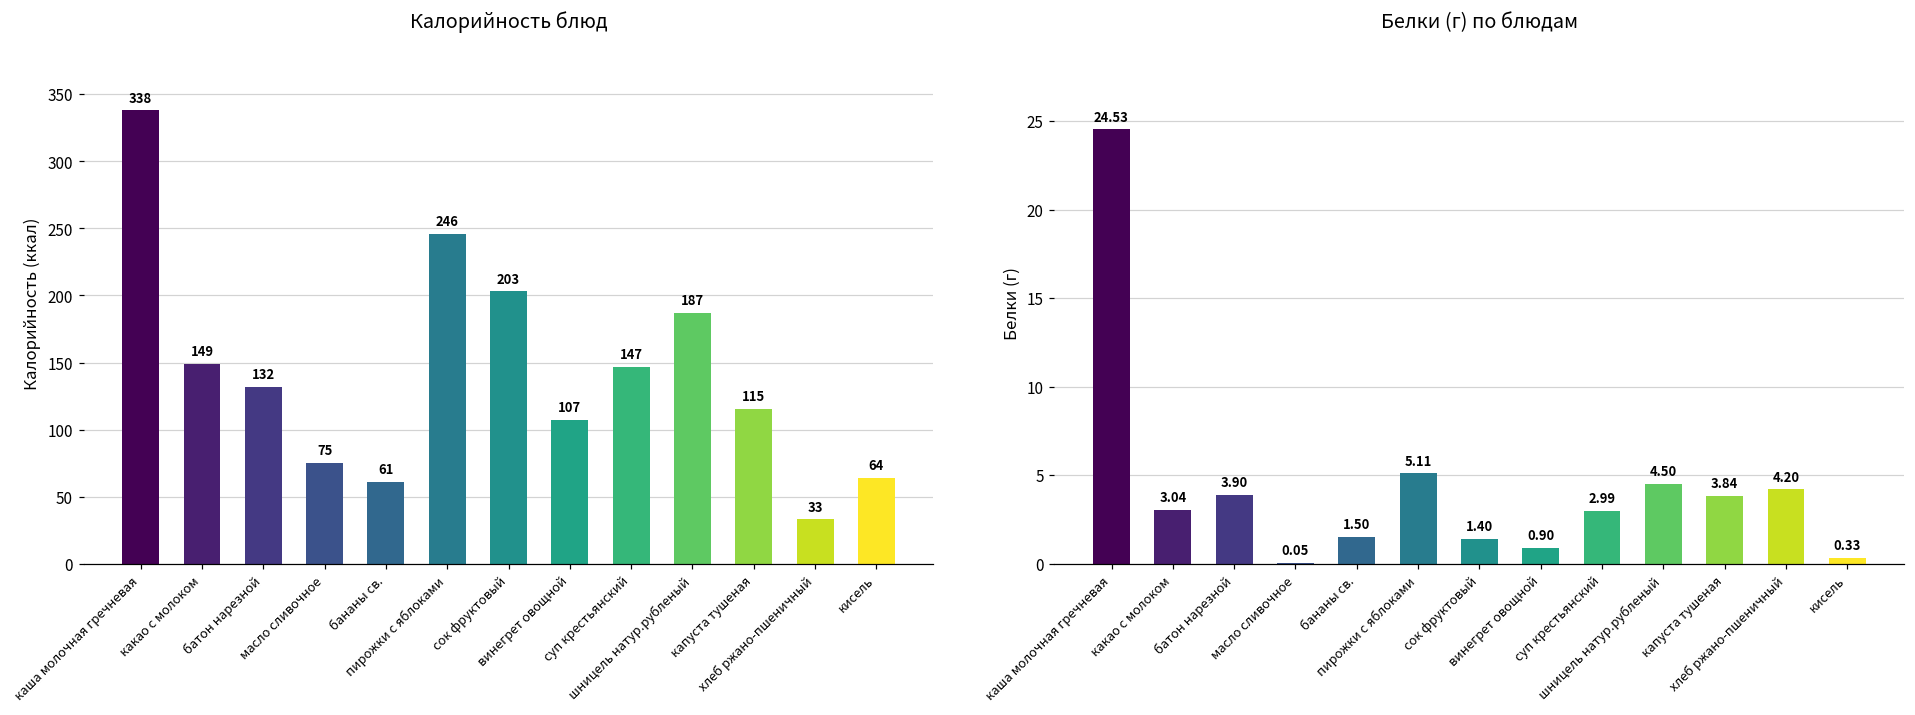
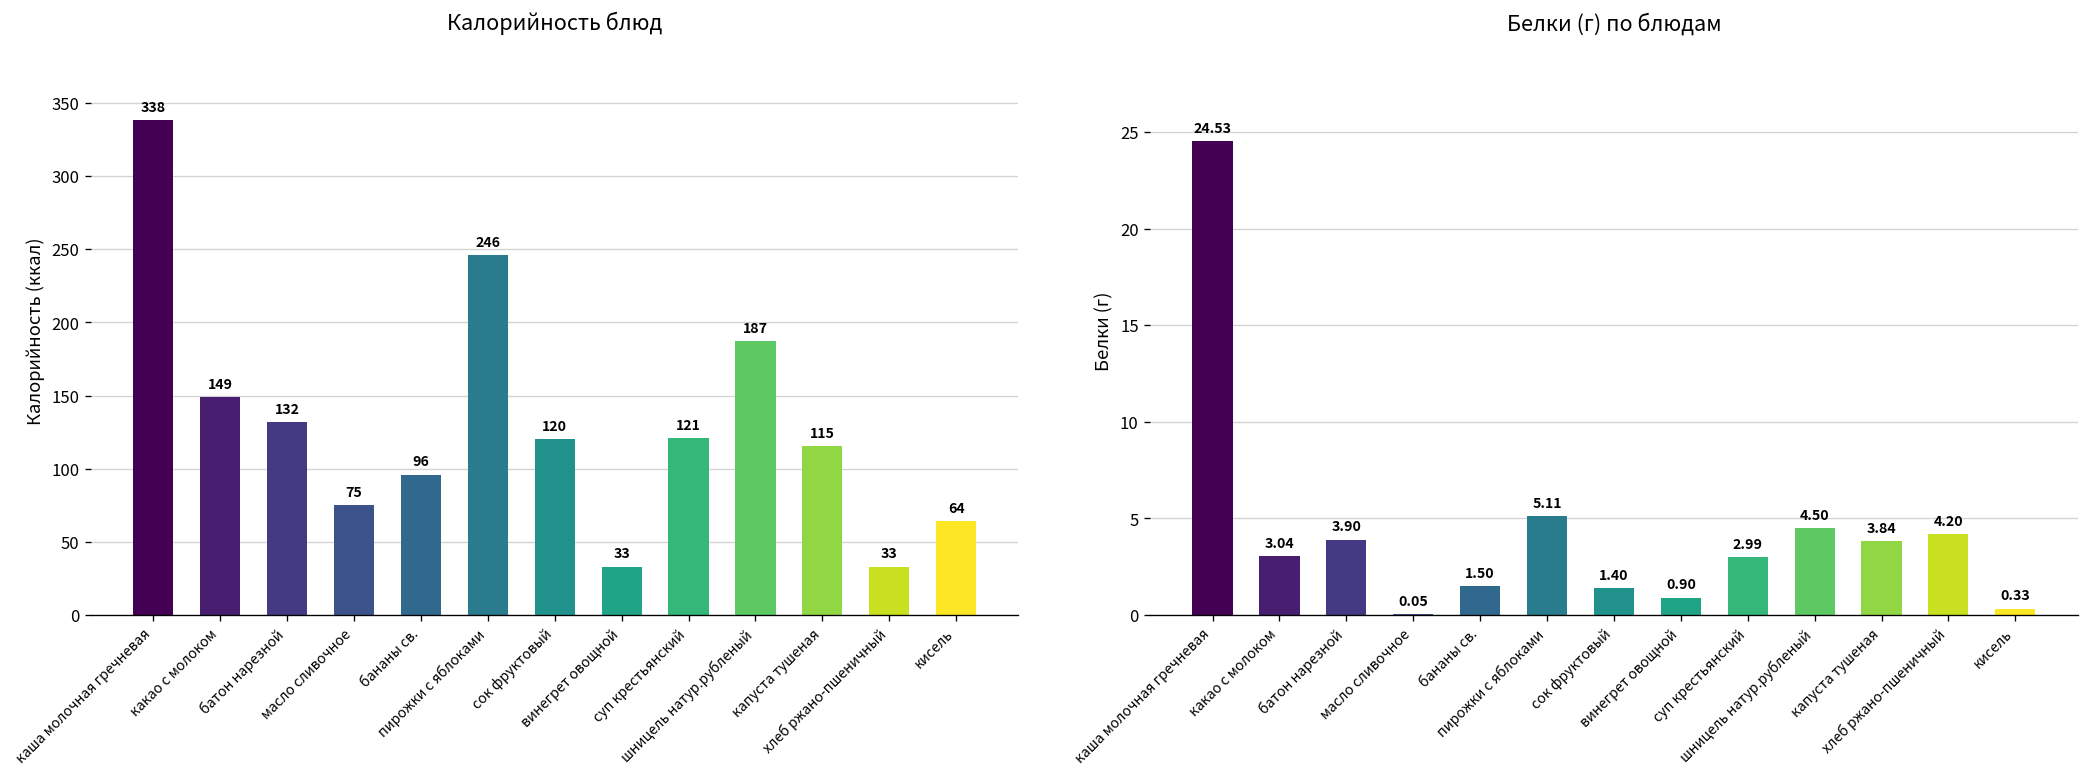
Калорийность блюд, бананы св.: 61 -> 96
Калорийность блюд, сок фруктовый: 203 -> 120
Калорийность блюд, винегрет овощной: 107 -> 33
Калорийность блюд, суп крестьянский: 147 -> 121
